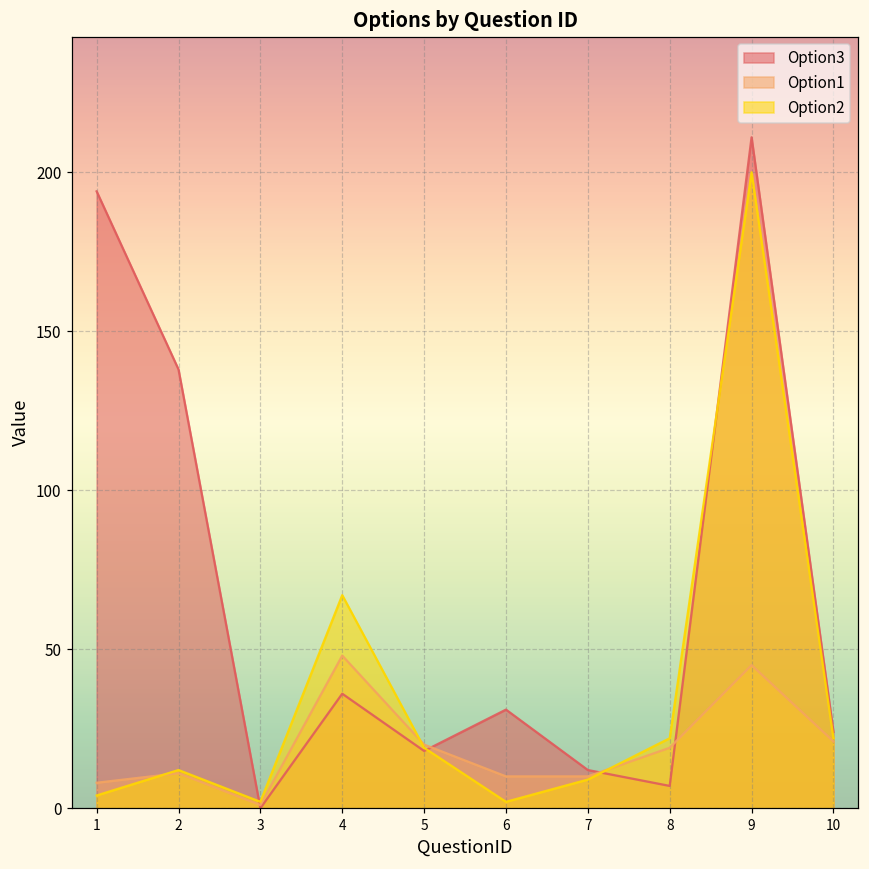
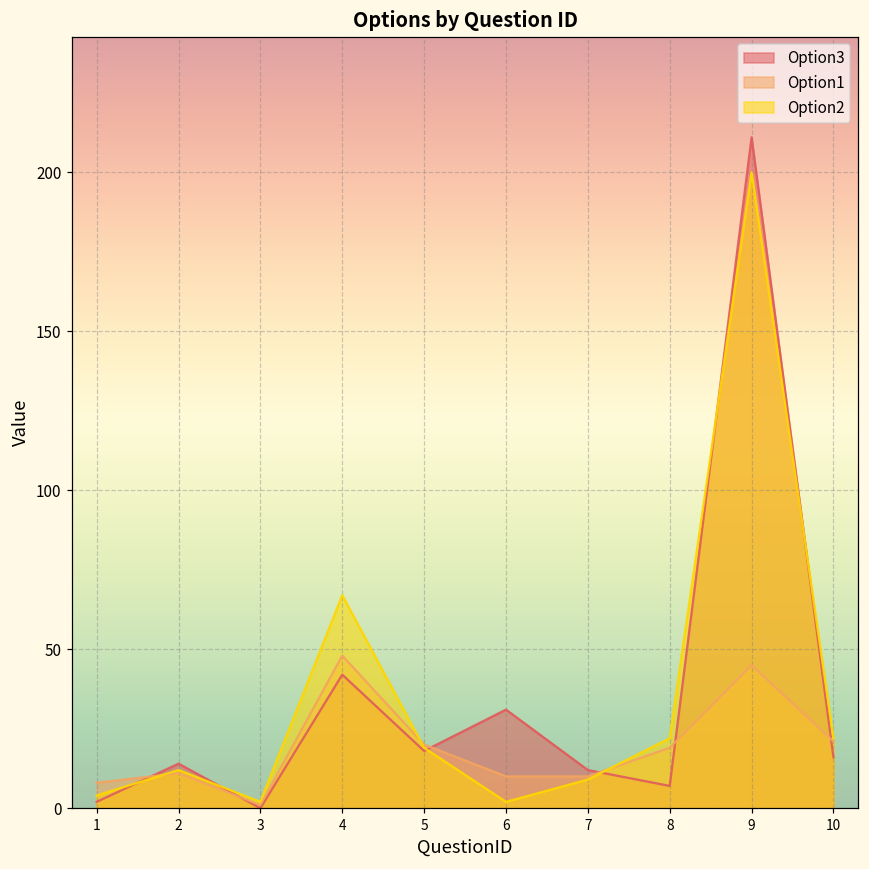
Option3, 1: 194 -> 2
Option3, 2: 138 -> 14
Option3, 4: 36 -> 42
Option3, 10: 24 -> 16
